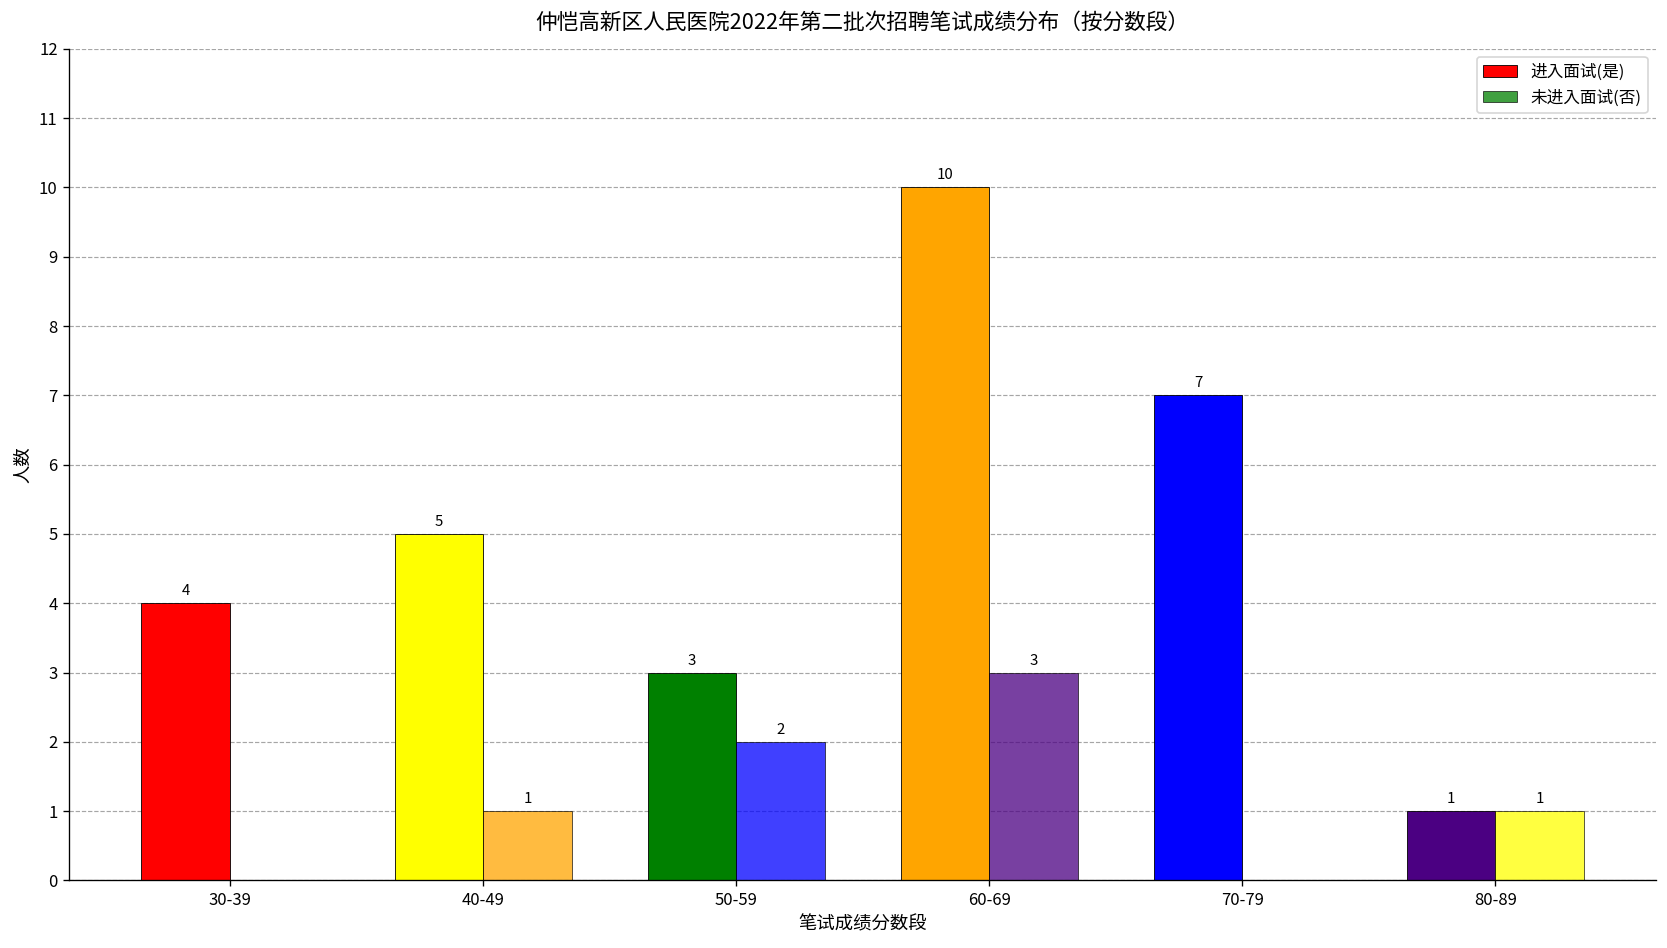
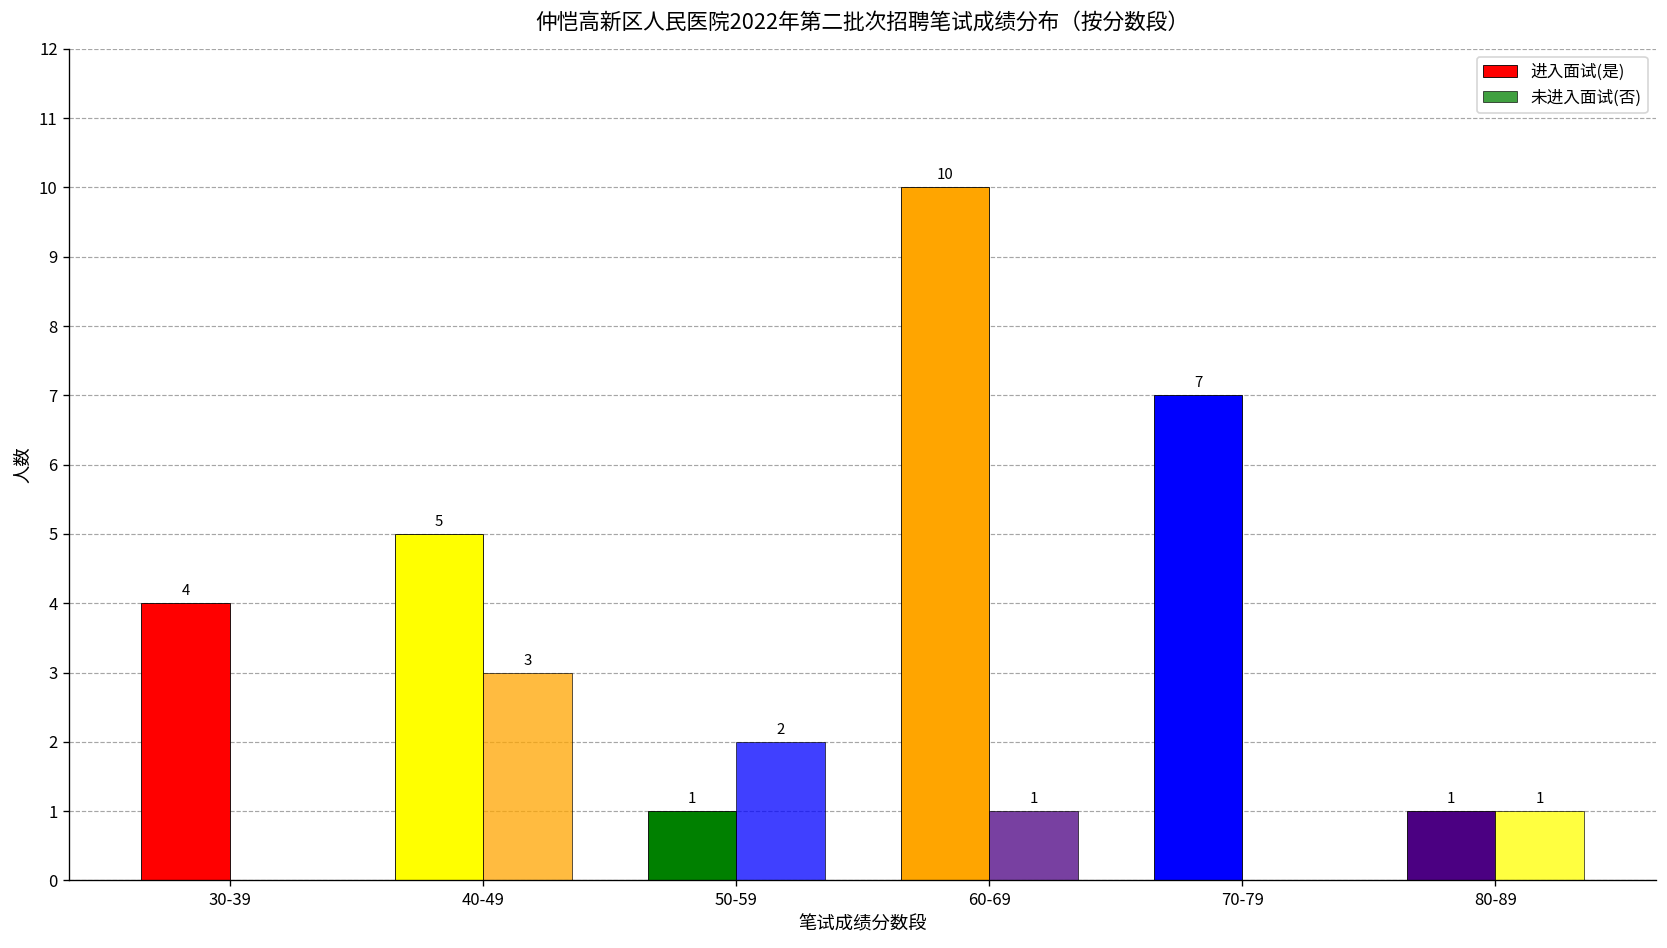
未进入面试(否), 40-49: 1 -> 3
进入面试(是), 50-59: 3 -> 1
未进入面试(否), 60-69: 3 -> 1
